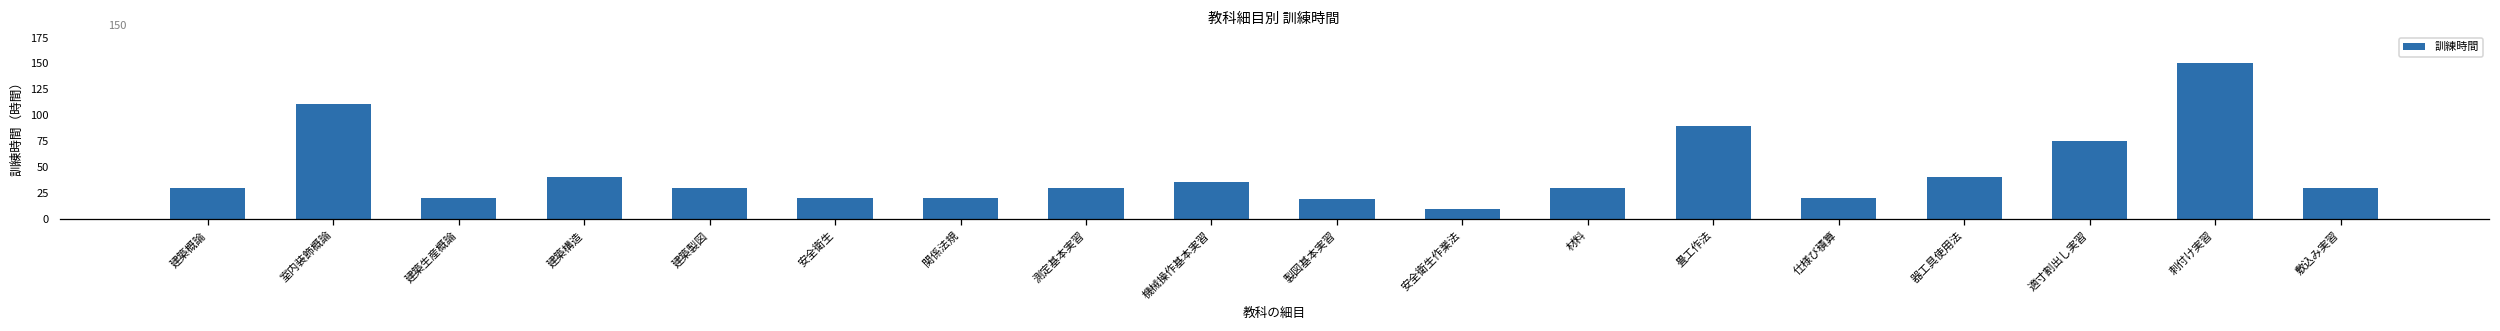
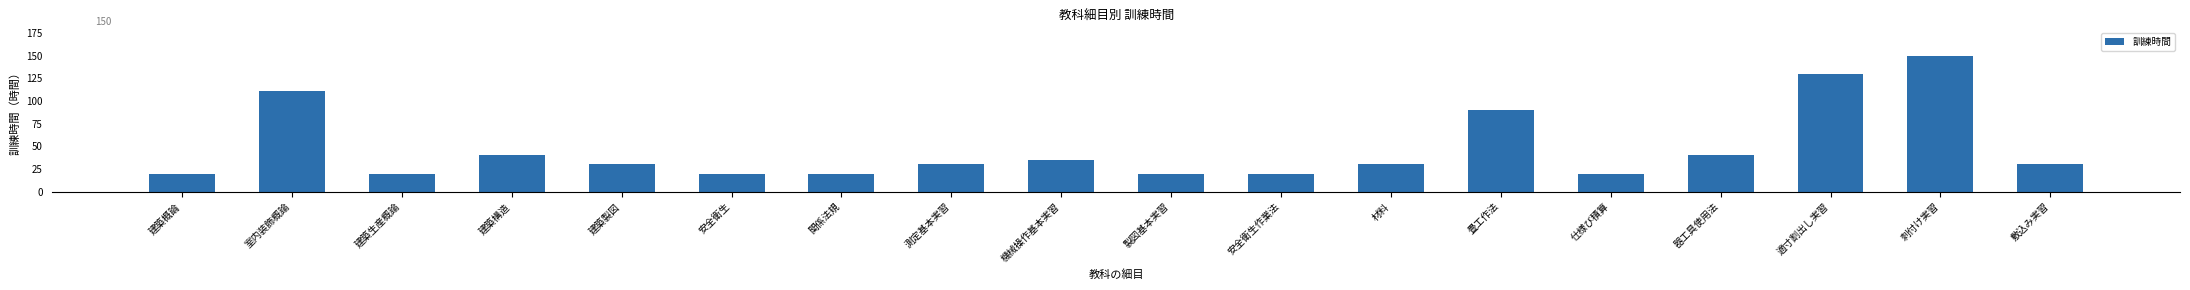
建築概論: 30 -> 20
安全衛生作業法: 10 -> 20
適寸割出し実習: 80 -> 130
